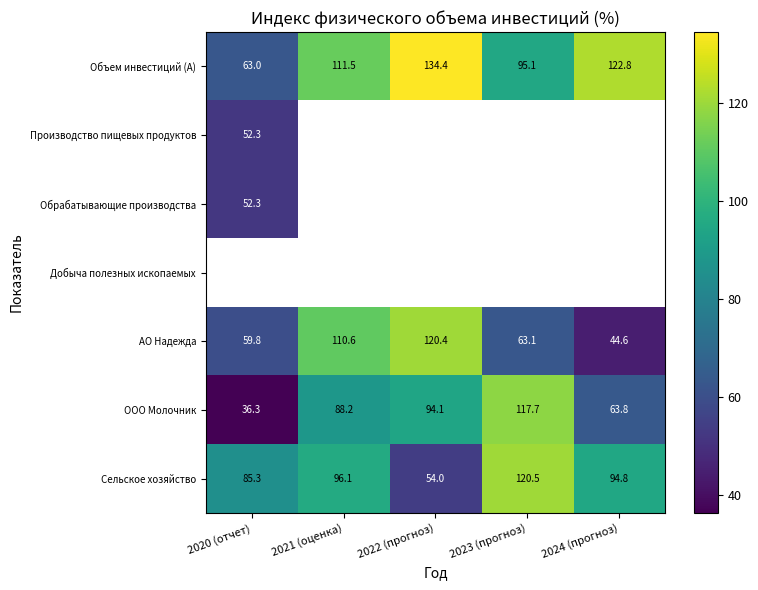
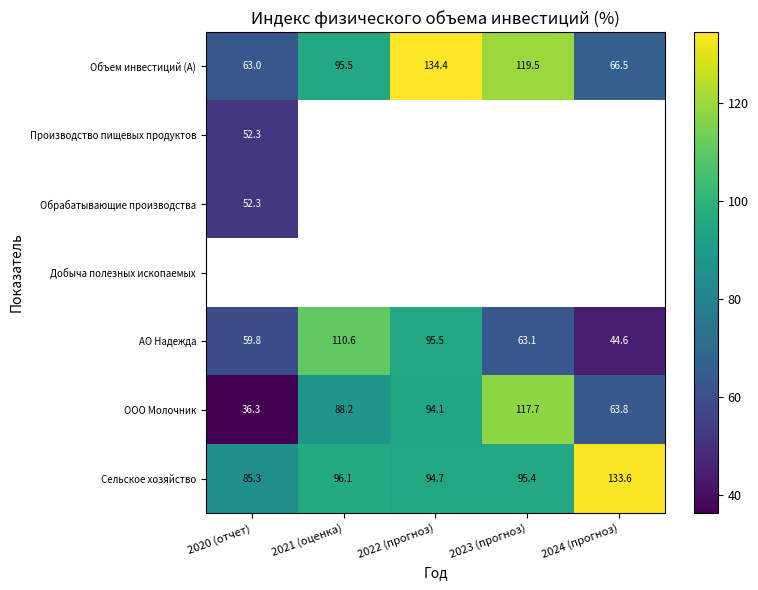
Объем инвестиций (А), 2021 (оценка): 111.5 -> 95.5
Объем инвестиций (А), 2023 (прогноз): 95.1 -> 119.5
Объем инвестиций (А), 2024 (прогноз): 122.8 -> 66.5
АО Надежда, 2022 (прогноз): 120.4 -> 95.5
Сельское хозяйство, 2022 (прогноз): 54.0 -> 94.7
Сельское хозяйство, 2023 (прогноз): 120.5 -> 95.4
Сельское хозяйство, 2024 (прогноз): 94.8 -> 133.6
